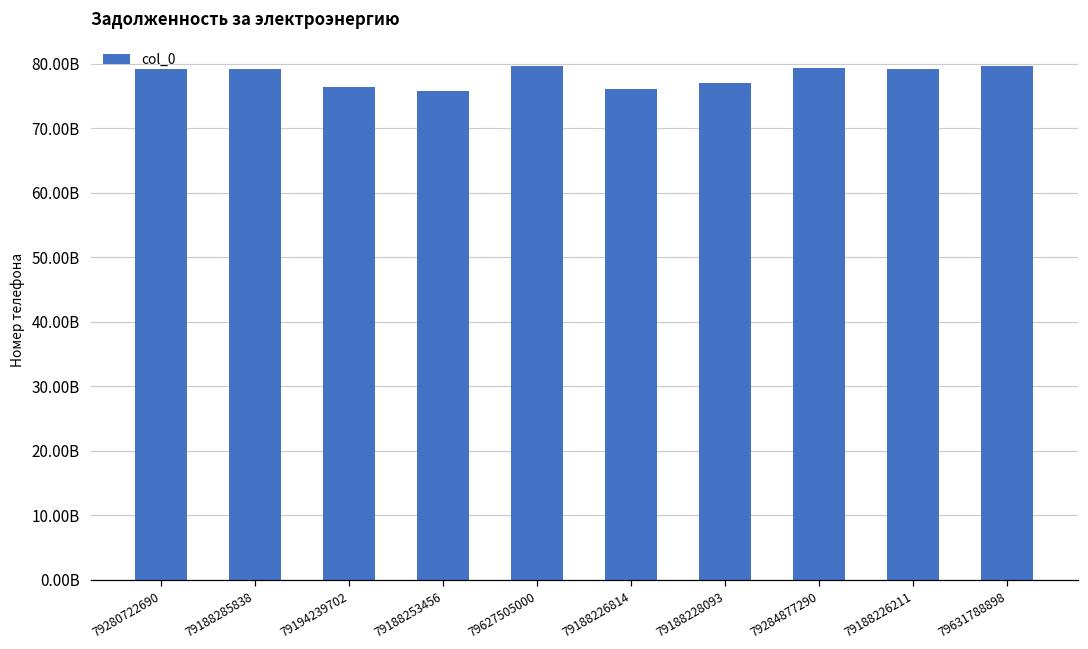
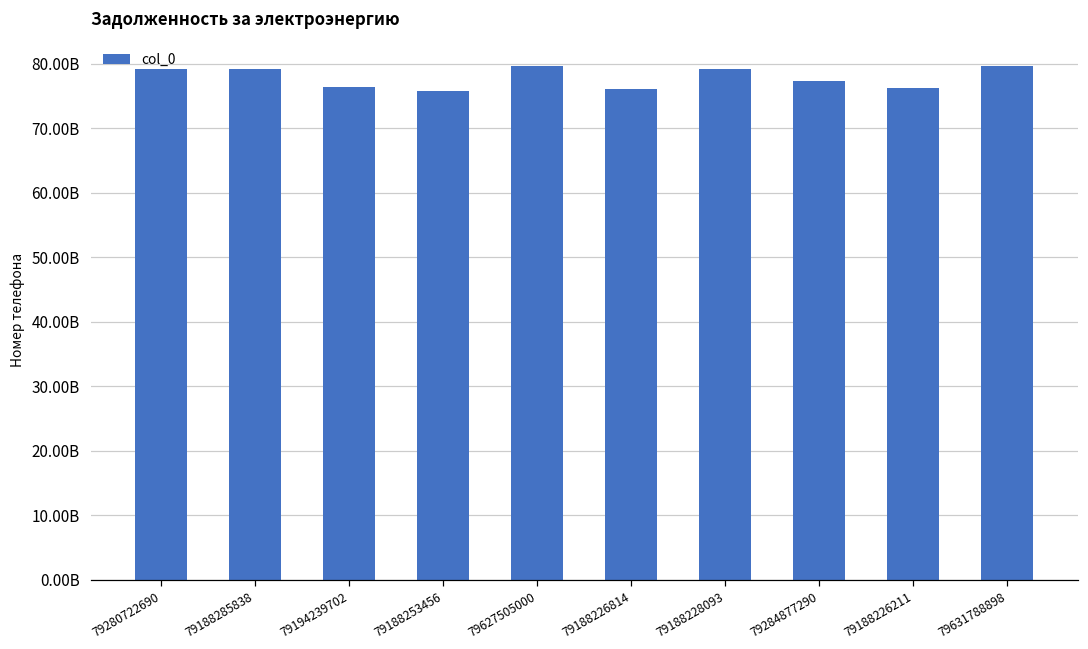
79188228093: 77000000000 -> 79000000000
79284877290: 79000000000 -> 77000000000
79188226211: 79000000000 -> 76000000000
